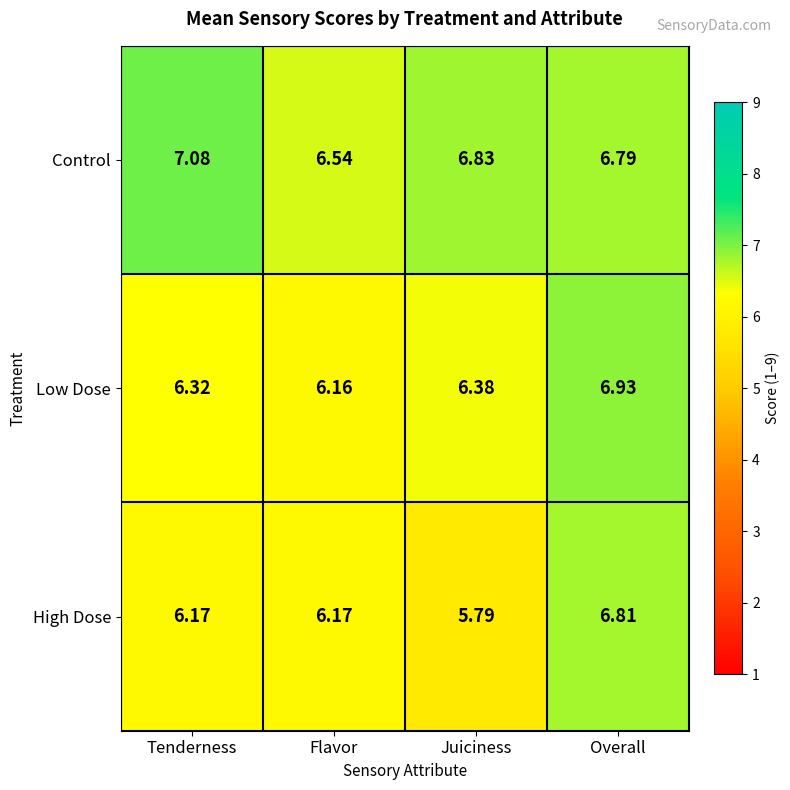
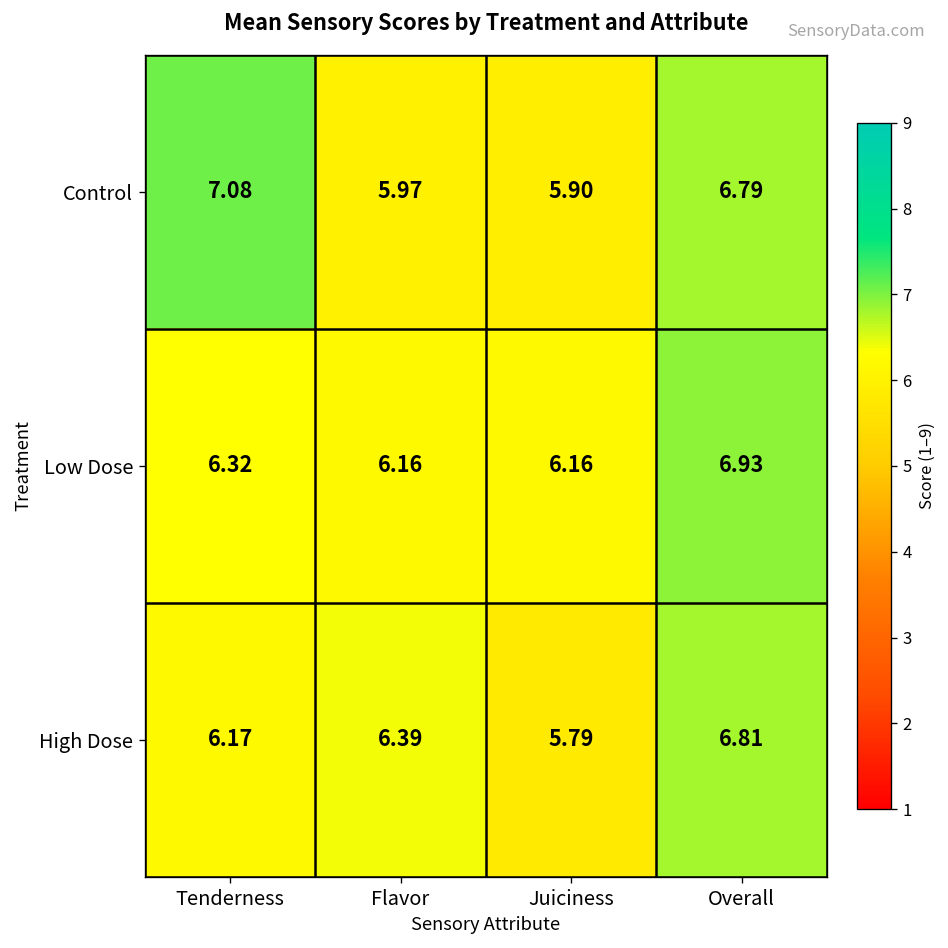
Control, Flavor: 6.54 -> 5.97
Control, Juiciness: 6.83 -> 5.90
Low Dose, Juiciness: 6.38 -> 6.16
High Dose, Flavor: 6.17 -> 6.39
